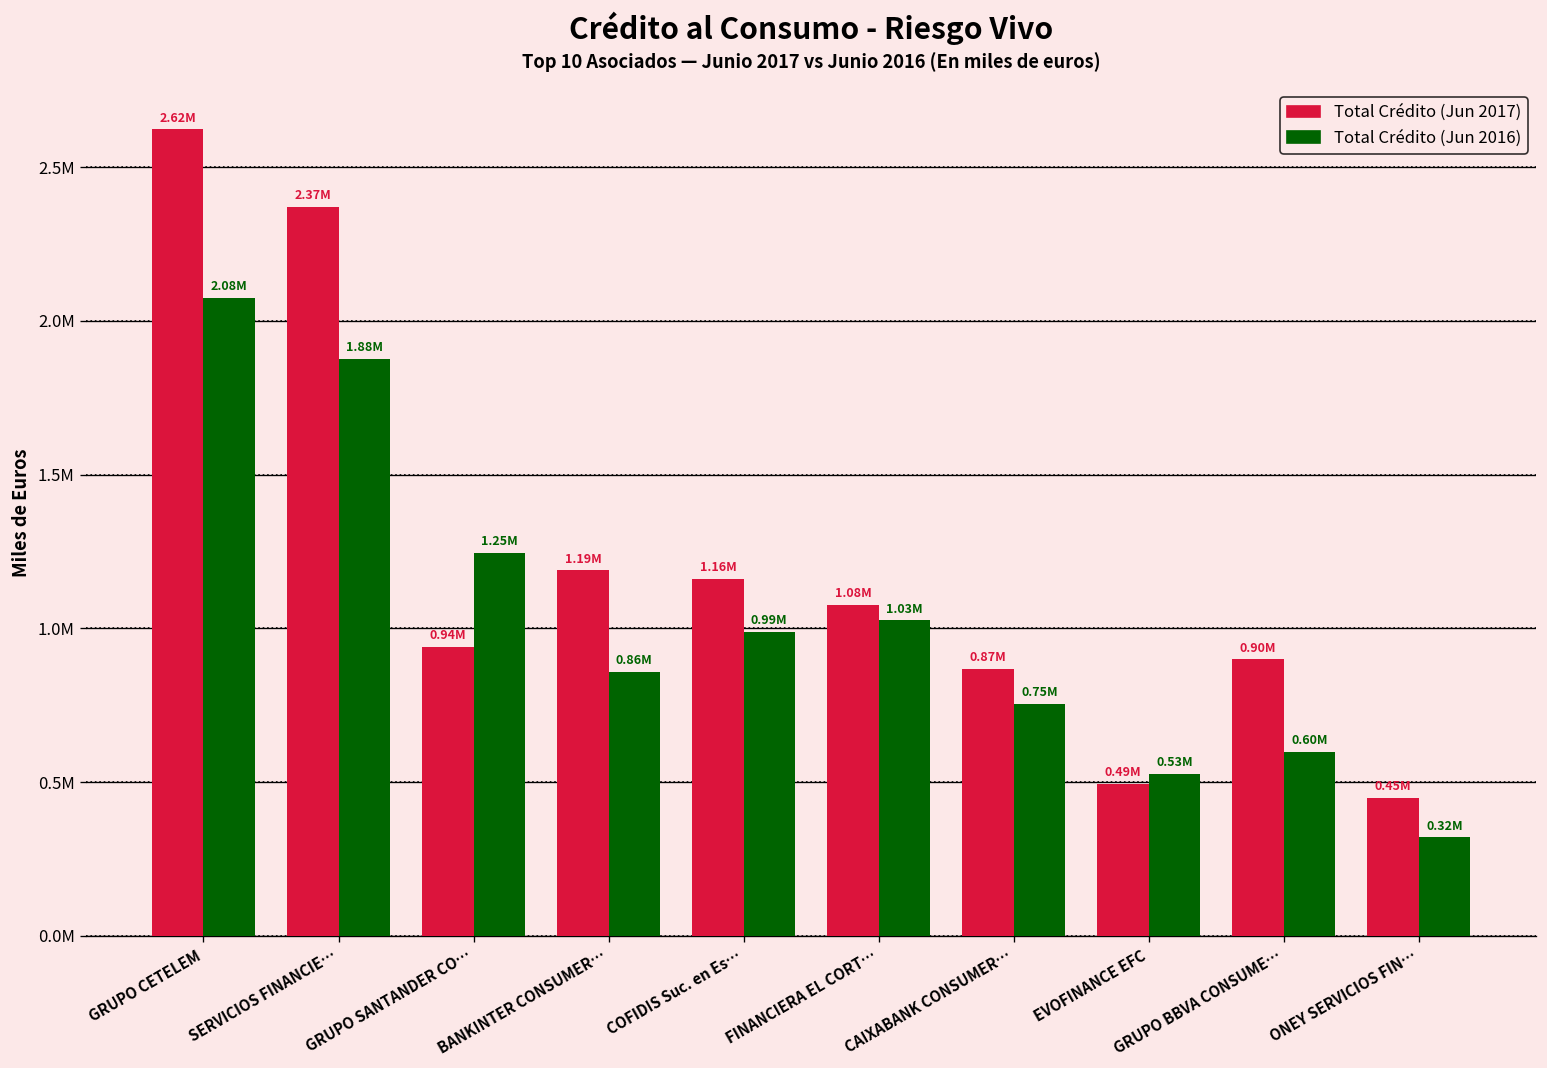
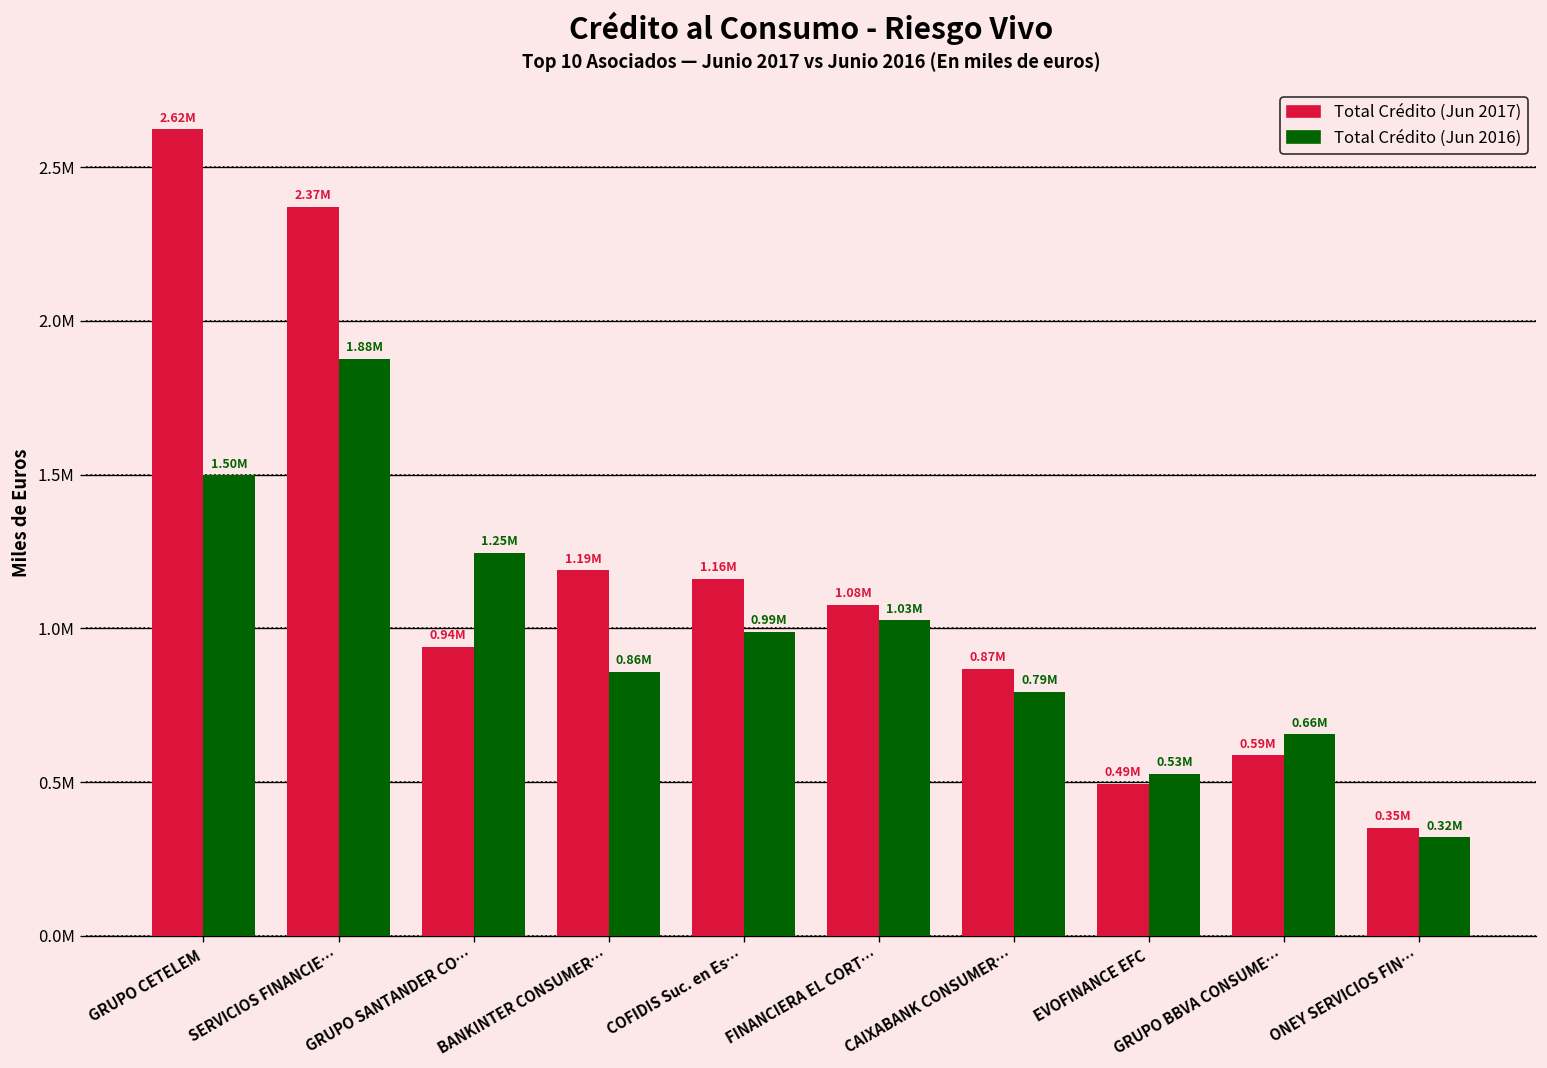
Total Crédito (Jun 2016), GRUPO CETELEM: 2.08M -> 1.50M
Total Crédito (Jun 2016), CAIXABANK CONSUMER…: 0.75M -> 0.79M
Total Crédito (Jun 2017), GRUPO BBVA CONSUME…: 0.90M -> 0.59M
Total Crédito (Jun 2016), GRUPO BBVA CONSUME…: 0.60M -> 0.66M
Total Crédito (Jun 2017), ONEY SERVICIOS FIN…: 0.45M -> 0.35M
